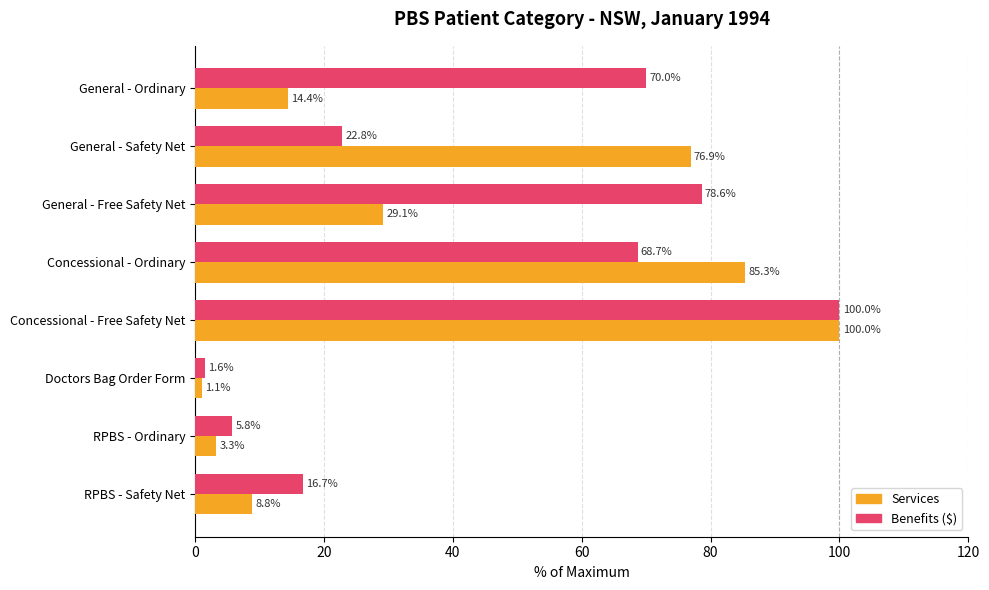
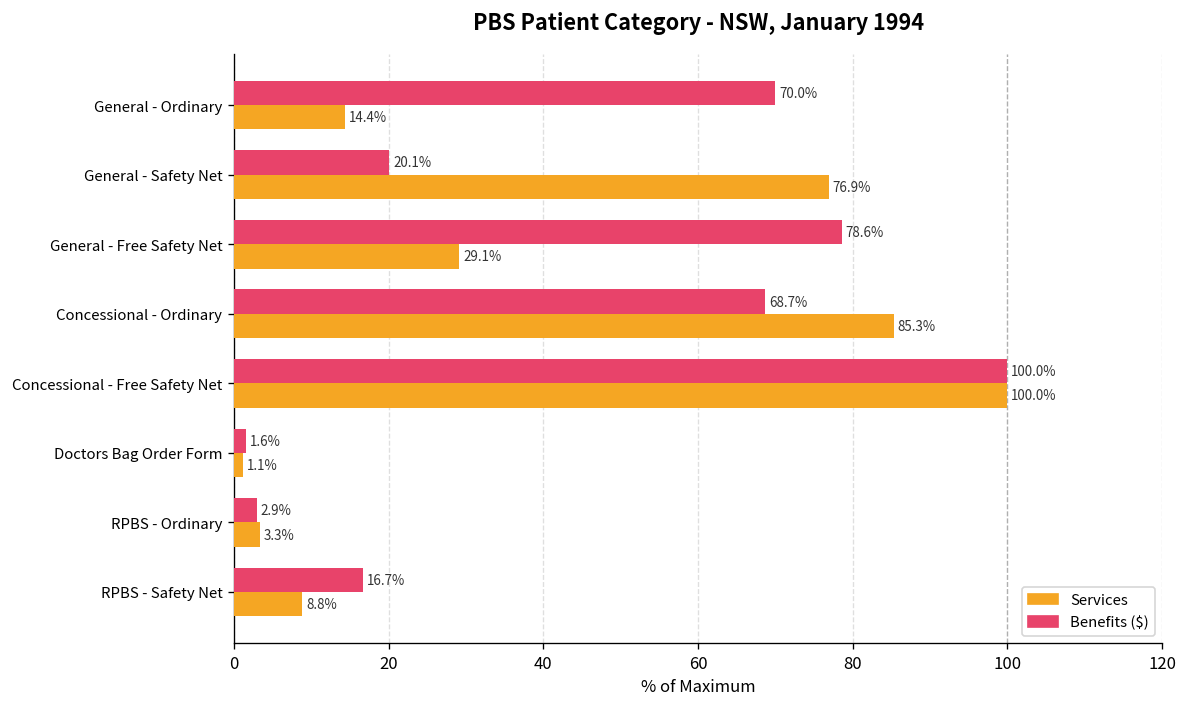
Benefits ($), General - Safety Net: 22.8% -> 20.1%
Benefits ($), RPBS - Ordinary: 5.8% -> 2.9%
